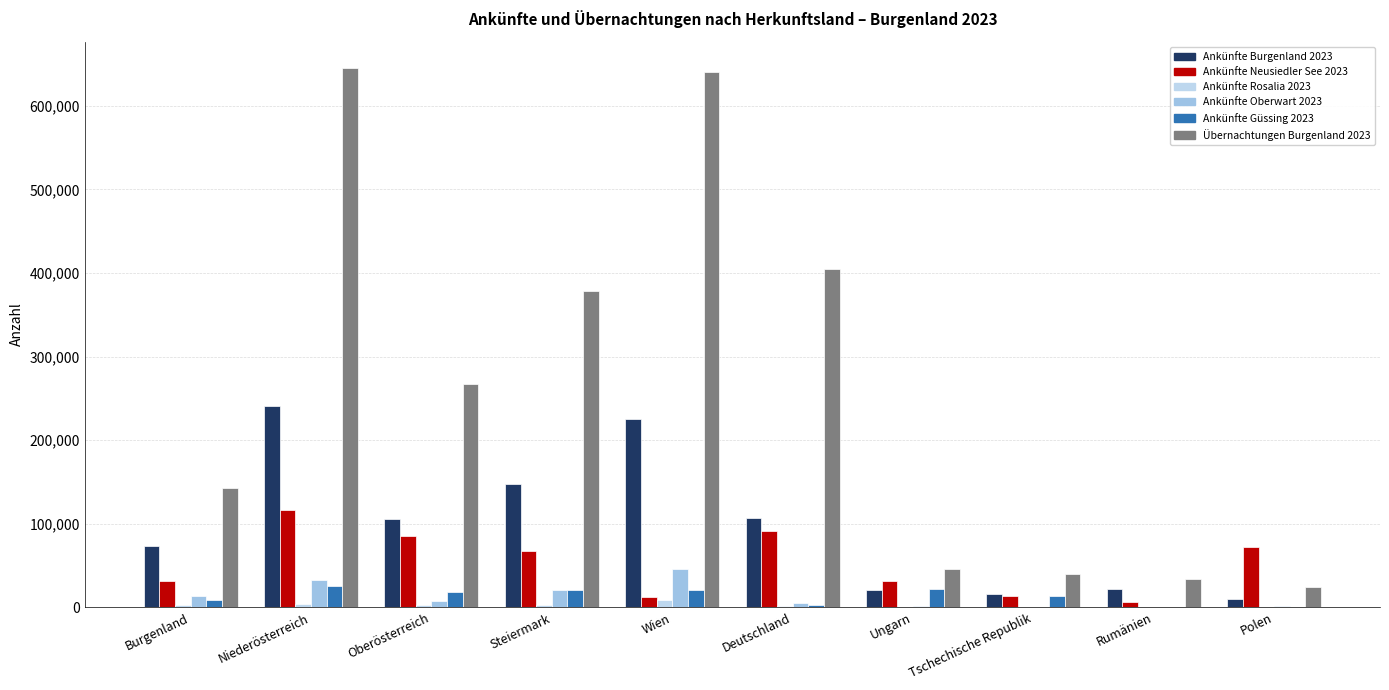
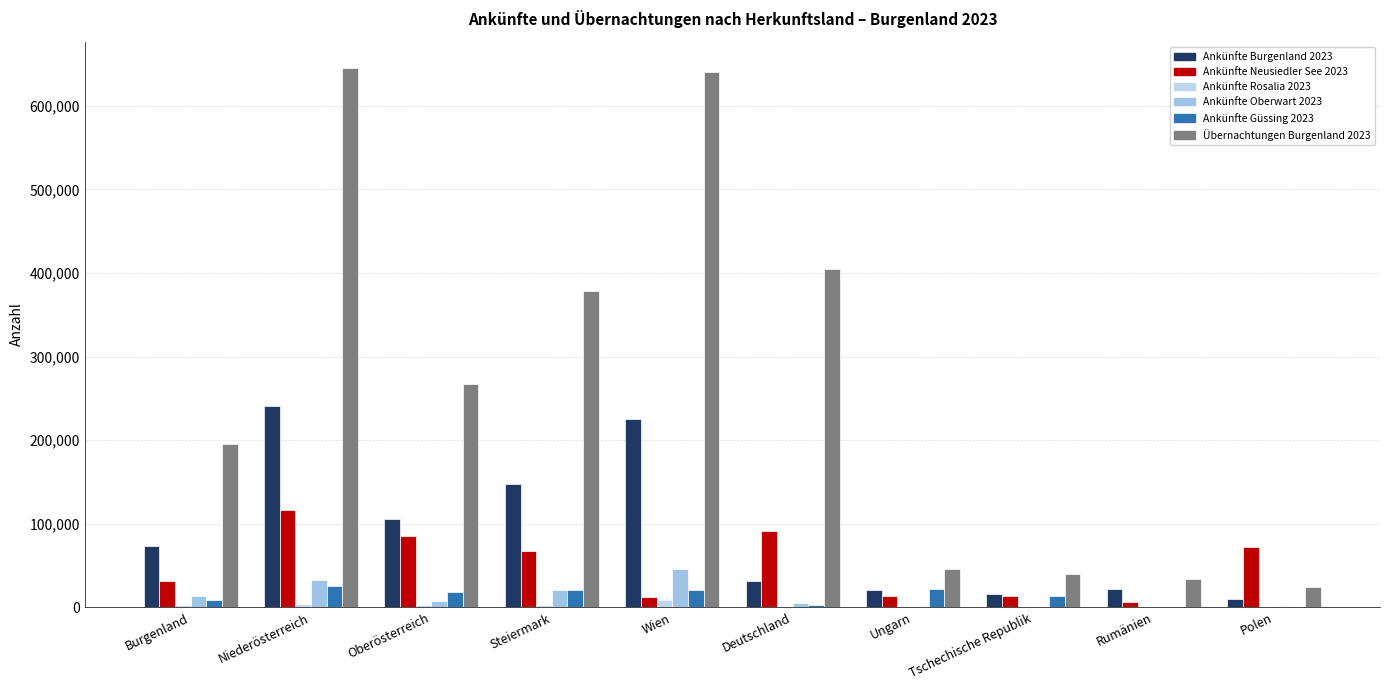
Übernachtungen Burgenland 2023, Burgenland: 140,000 -> 200,000
Ankünfte Burgenland 2023, Deutschland: 110,000 -> 30,000
Ankünfte Neusiedler See 2023, Ungarn: 30,000 -> 10,000
